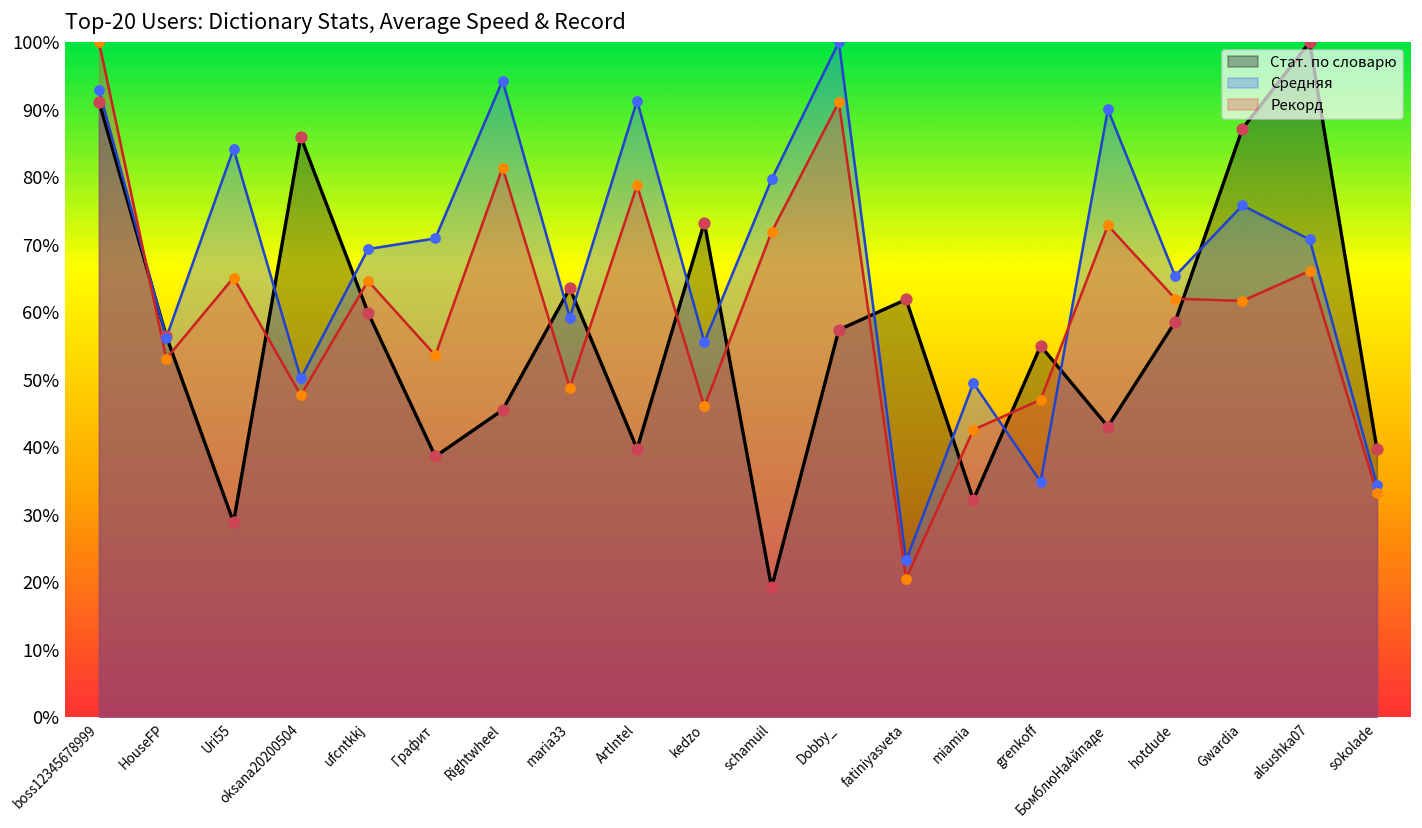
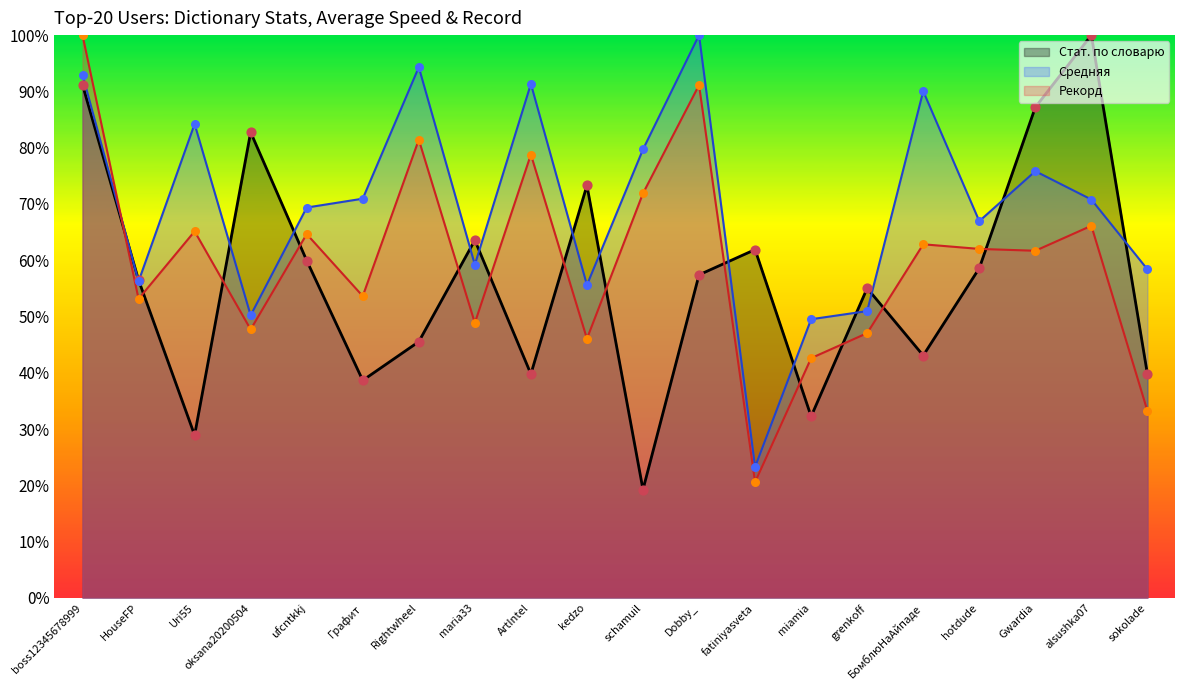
Стат. по словарю, oksana20200504: 86% -> 83%
Средняя, grenkoff: 35% -> 51%
Рекорд, БомблюНаАйпаде: 73% -> 63%
Средняя, hotdude: 65% -> 67%
Средняя, sokolade: 34% -> 58%
